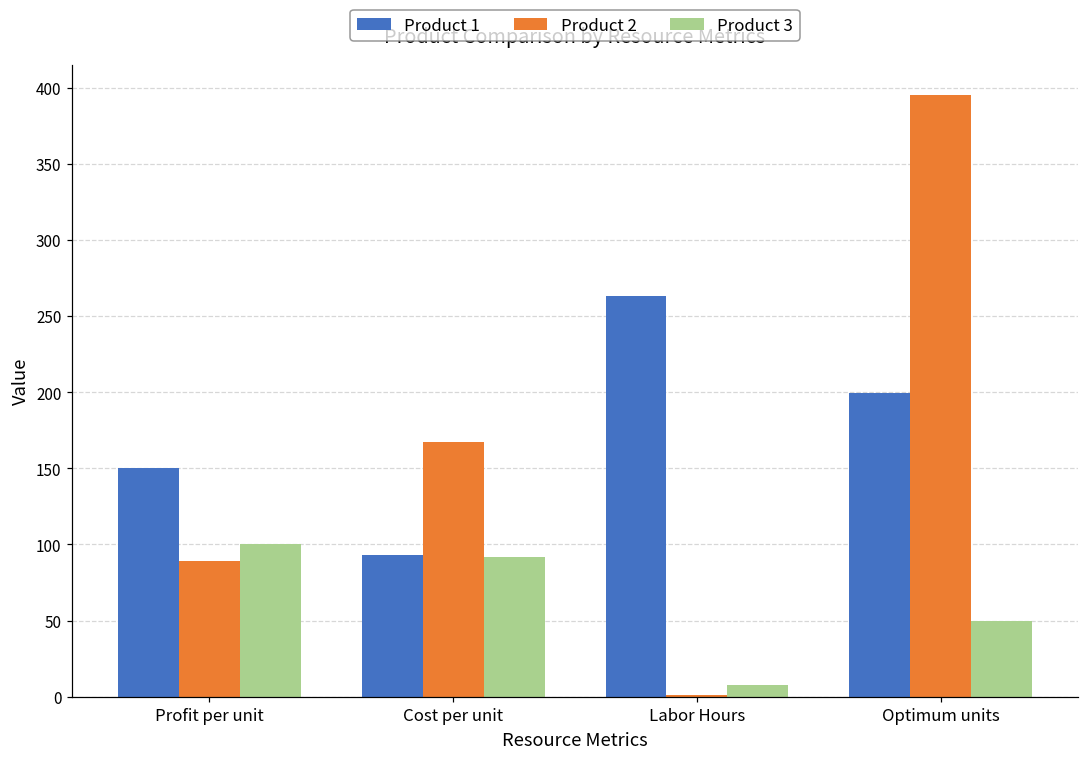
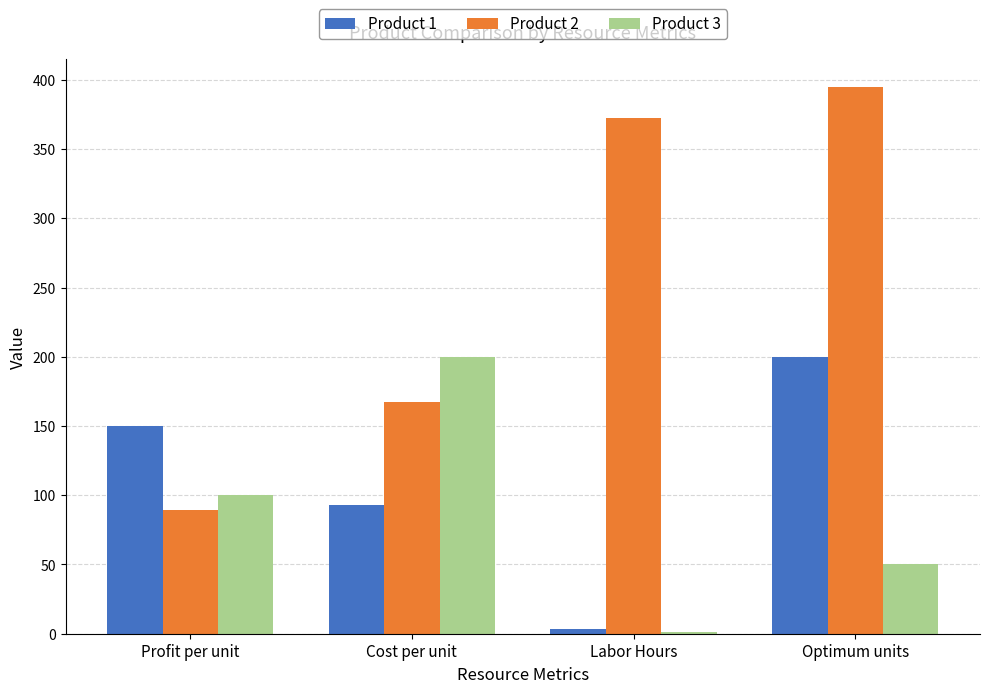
Product 3, Cost per unit: 92 -> 200
Product 1, Labor Hours: 263 -> 4
Product 2, Labor Hours: 1 -> 373
Product 3, Labor Hours: 8 -> 2
